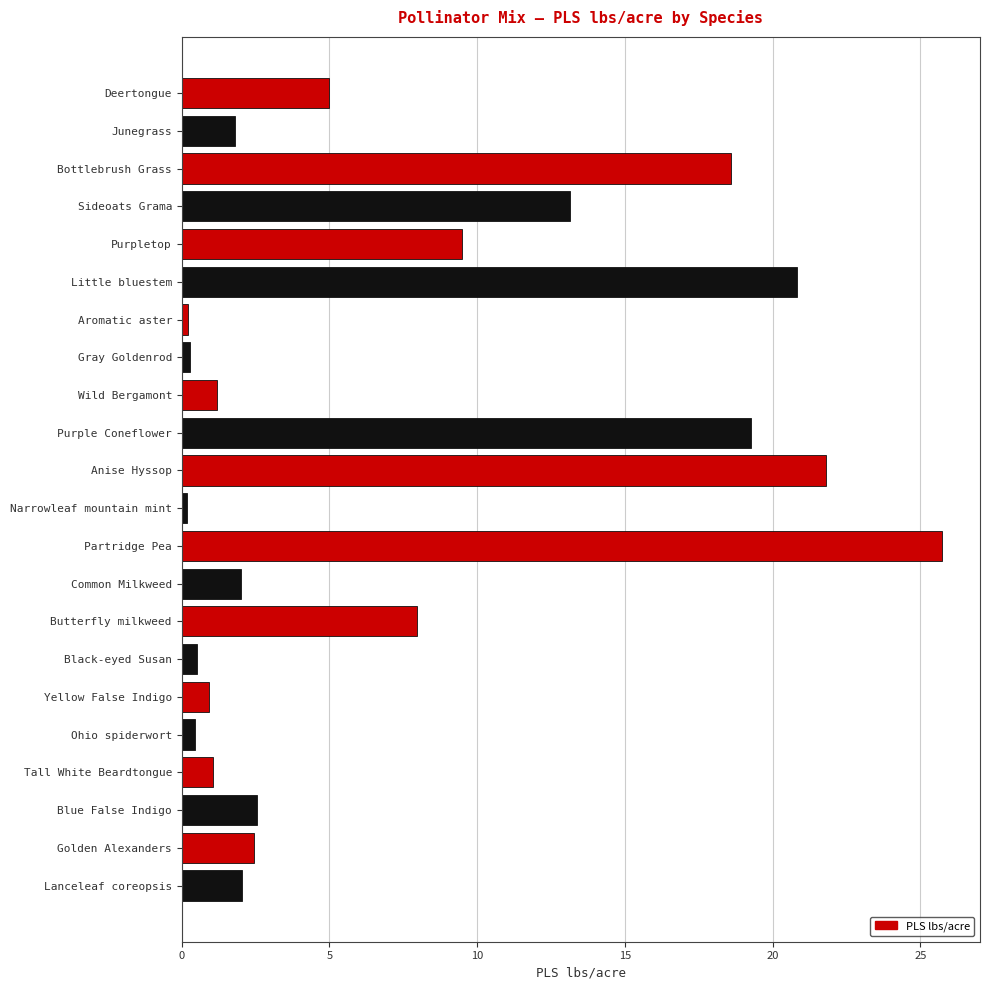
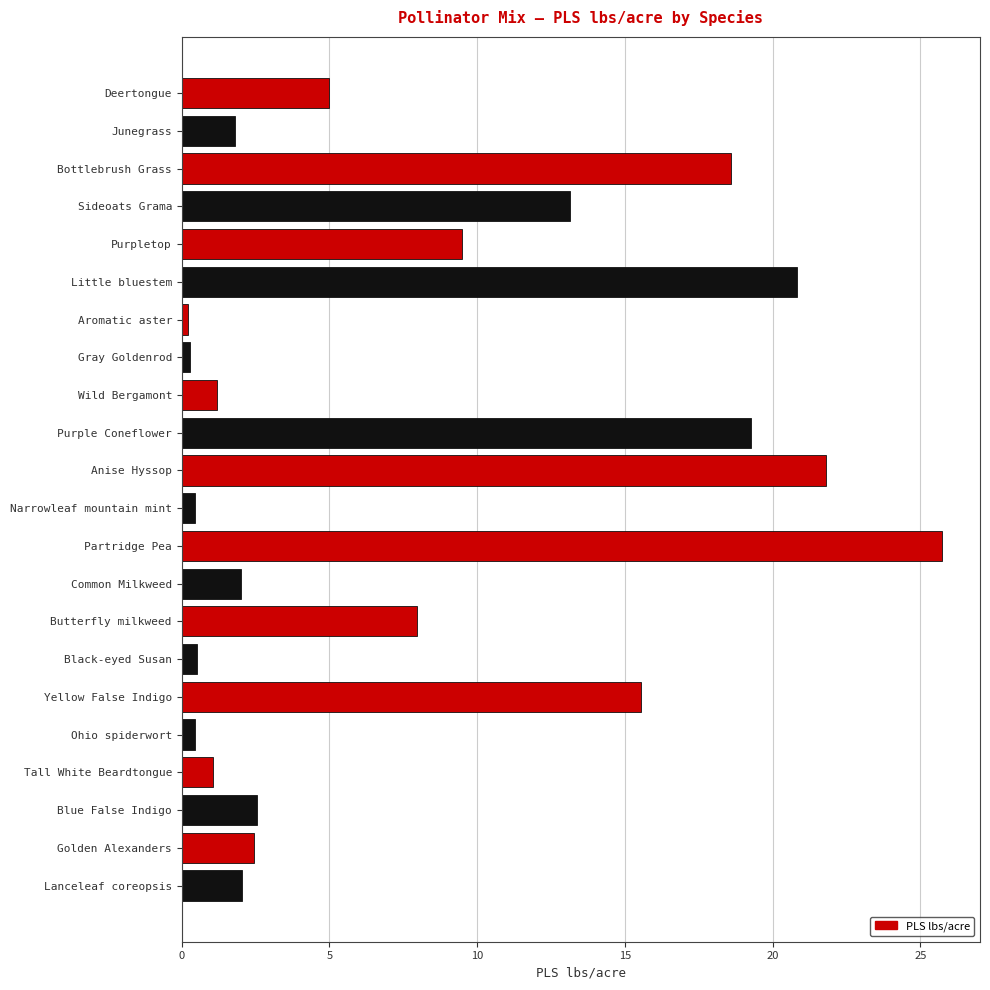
Narrowleaf mountain mint: 0.2 -> 0.5
Yellow False Indigo: 0.9 -> 15.6
